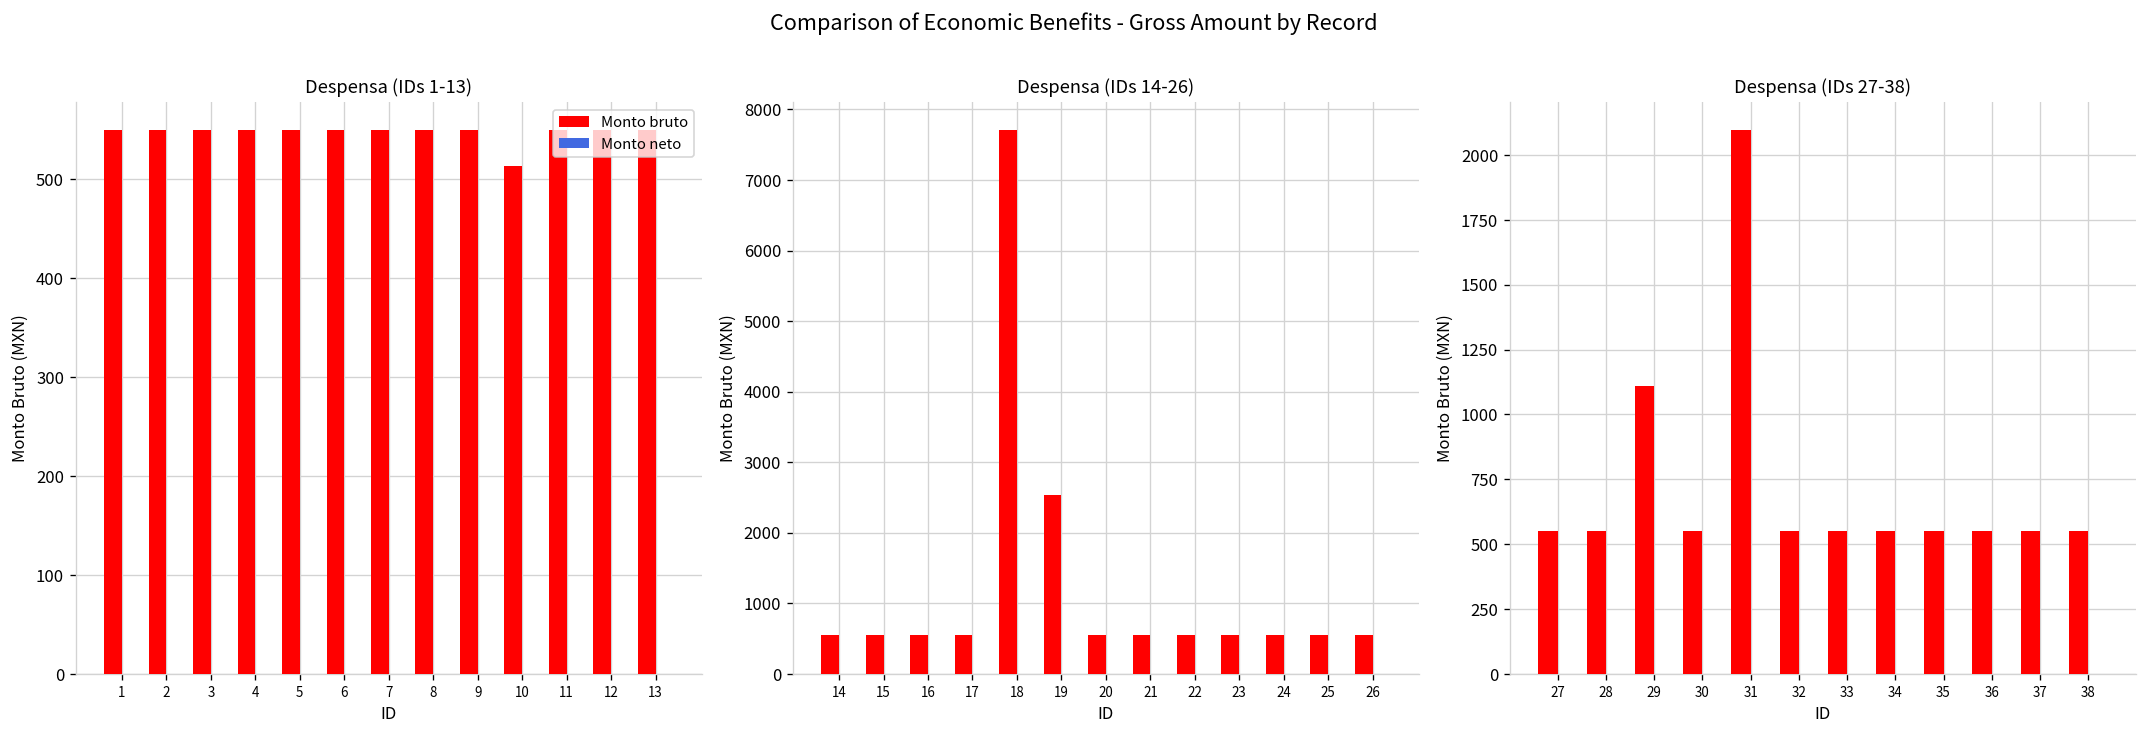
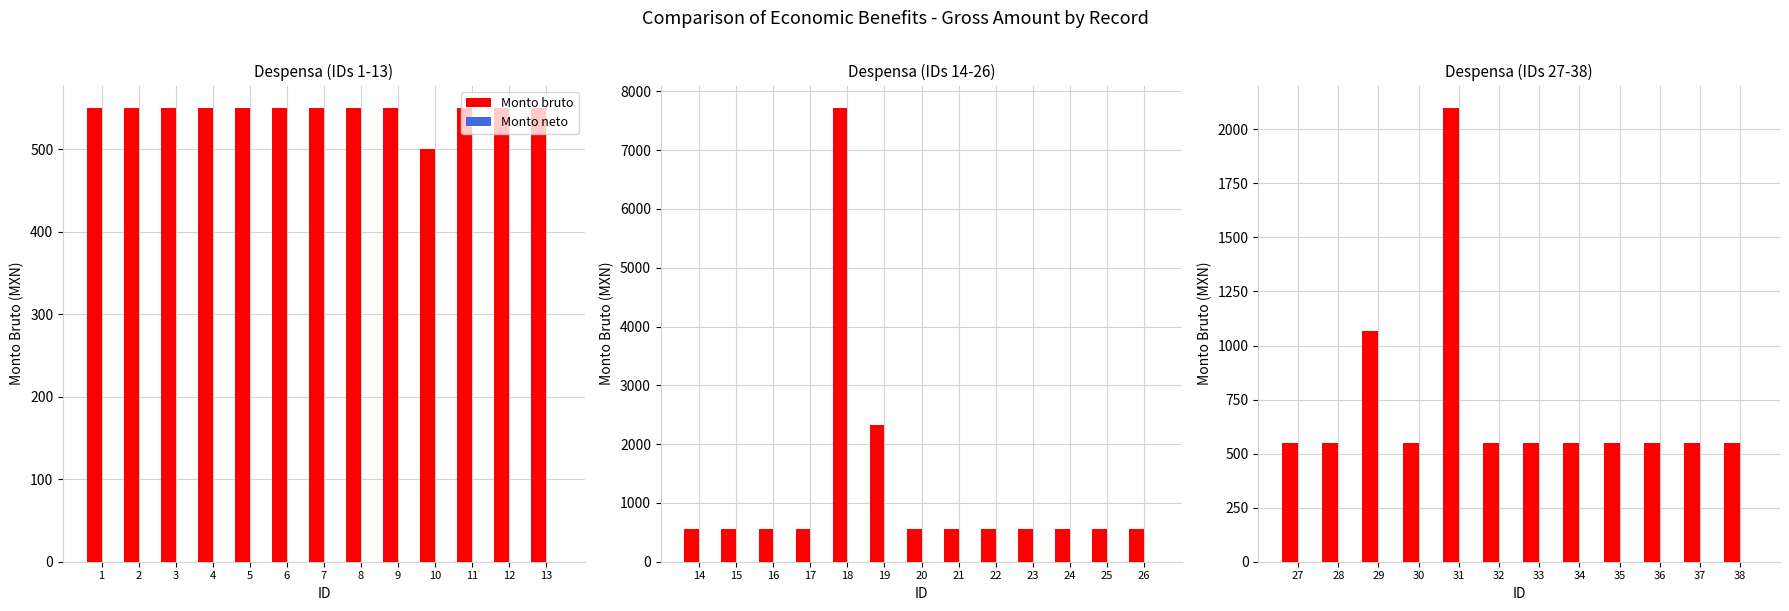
Despensa (IDs 1-13), Monto bruto, 10: 510 -> 500
Despensa (IDs 14-26), Monto bruto, 19: 2500 -> 2300
Despensa (IDs 27-38), Monto bruto, 29: 1110 -> 1070
